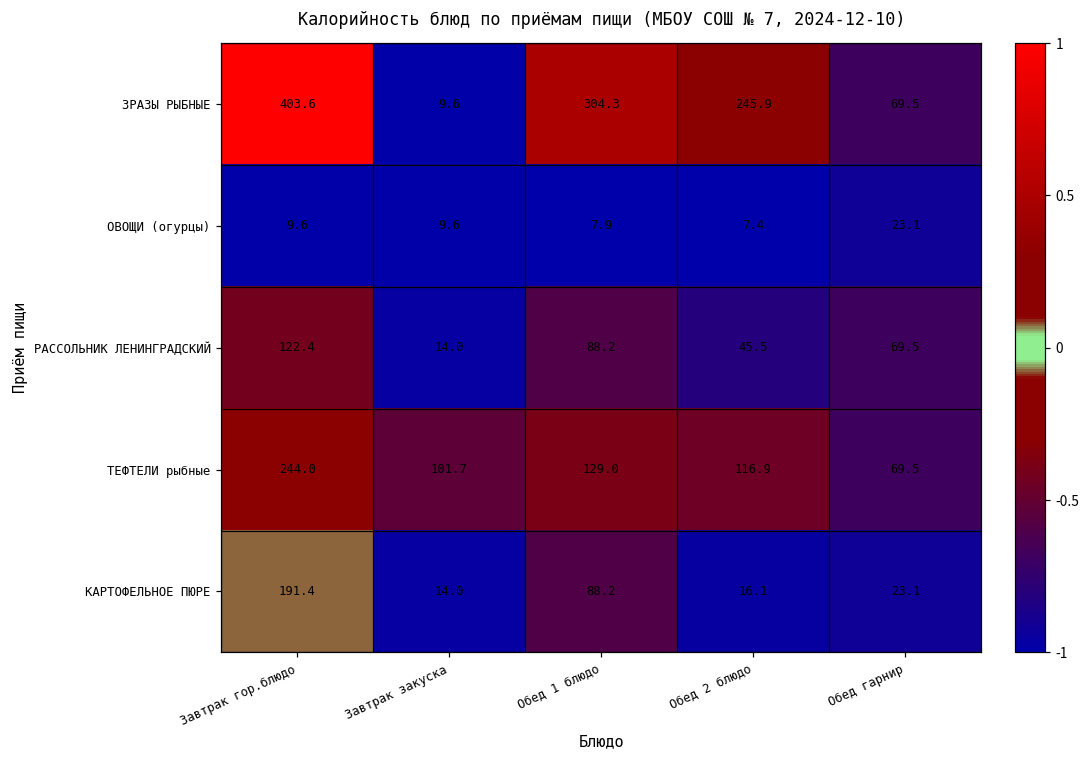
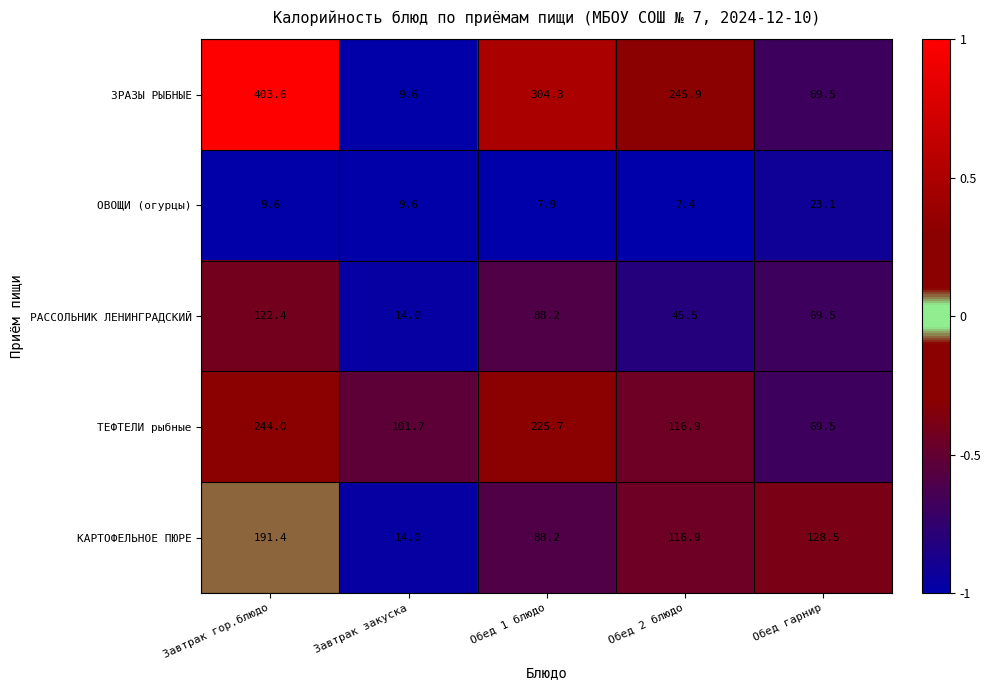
ТЕФТЕЛИ рыбные, Обед 1 блюдо: 129.0 -> 225.7
КАРТОФЕЛЬНОЕ ПЮРЕ, Обед 2 блюдо: 16.1 -> 116.9
КАРТОФЕЛЬНОЕ ПЮРЕ, Обед гарнир: 23.1 -> 128.5
